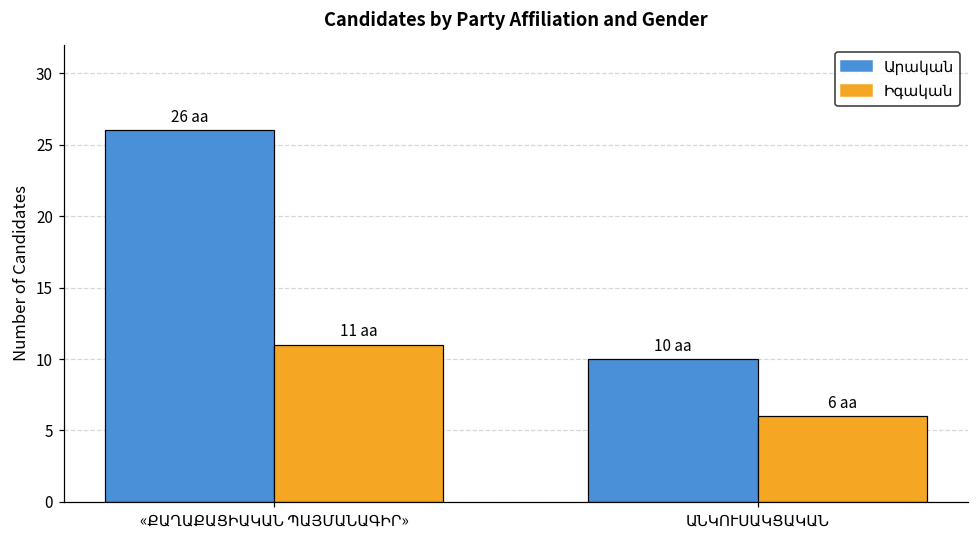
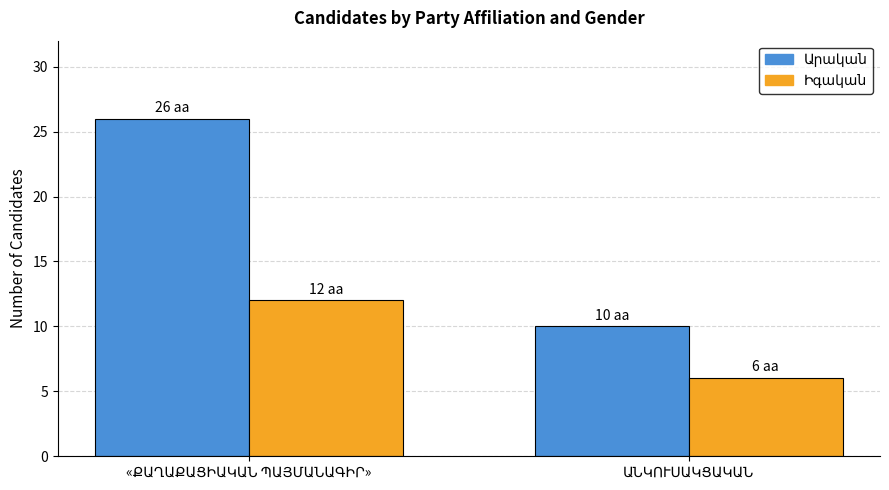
Իգական, «ՔԱՂԱՔԱՑԻԱԿԱՆ ՊԱՅՄԱՆԱԳԻՐ»: 11 -> 12
